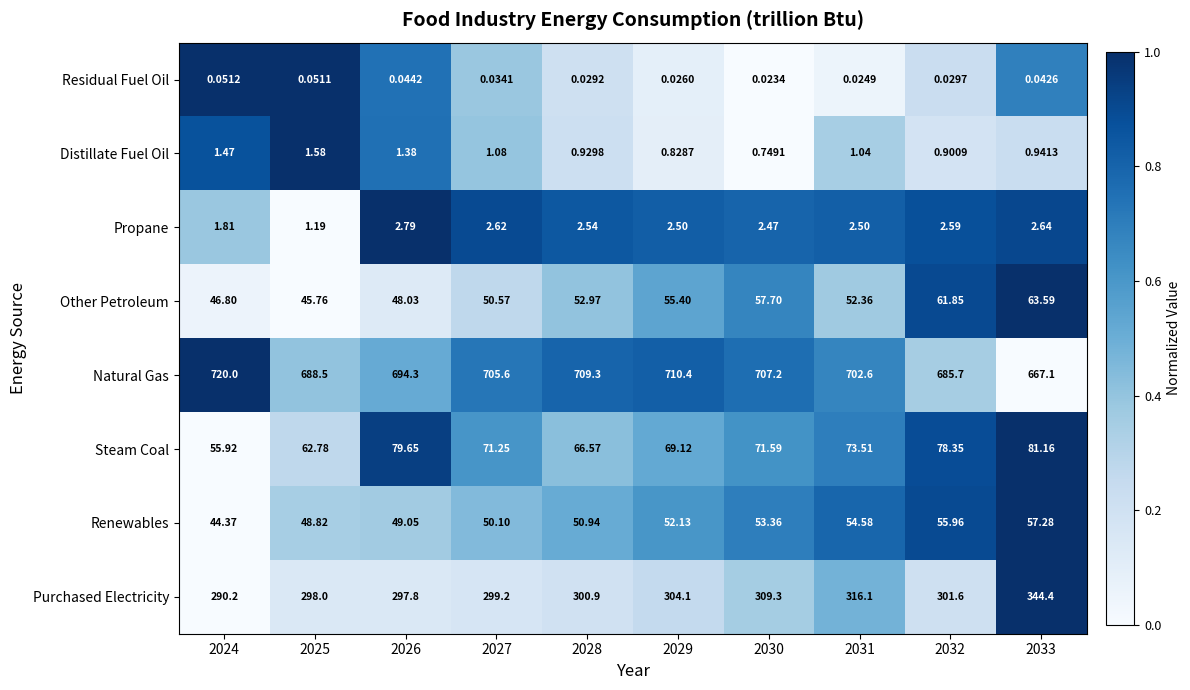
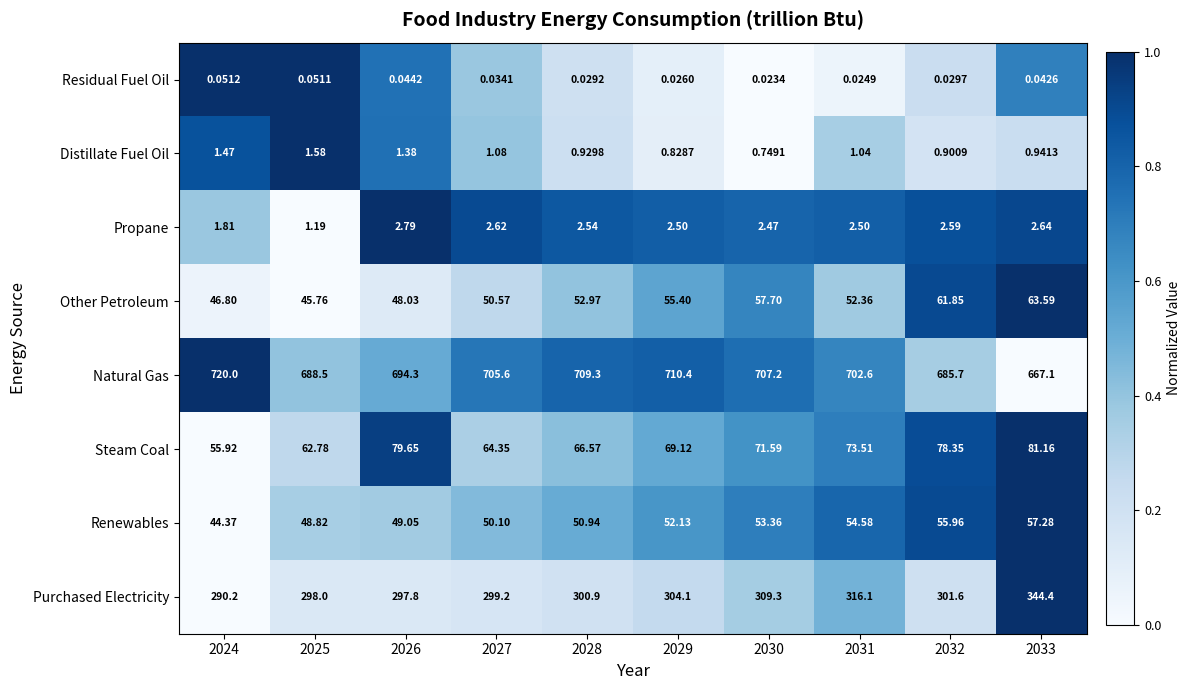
Steam Coal, 2027: 71.25 -> 64.35
